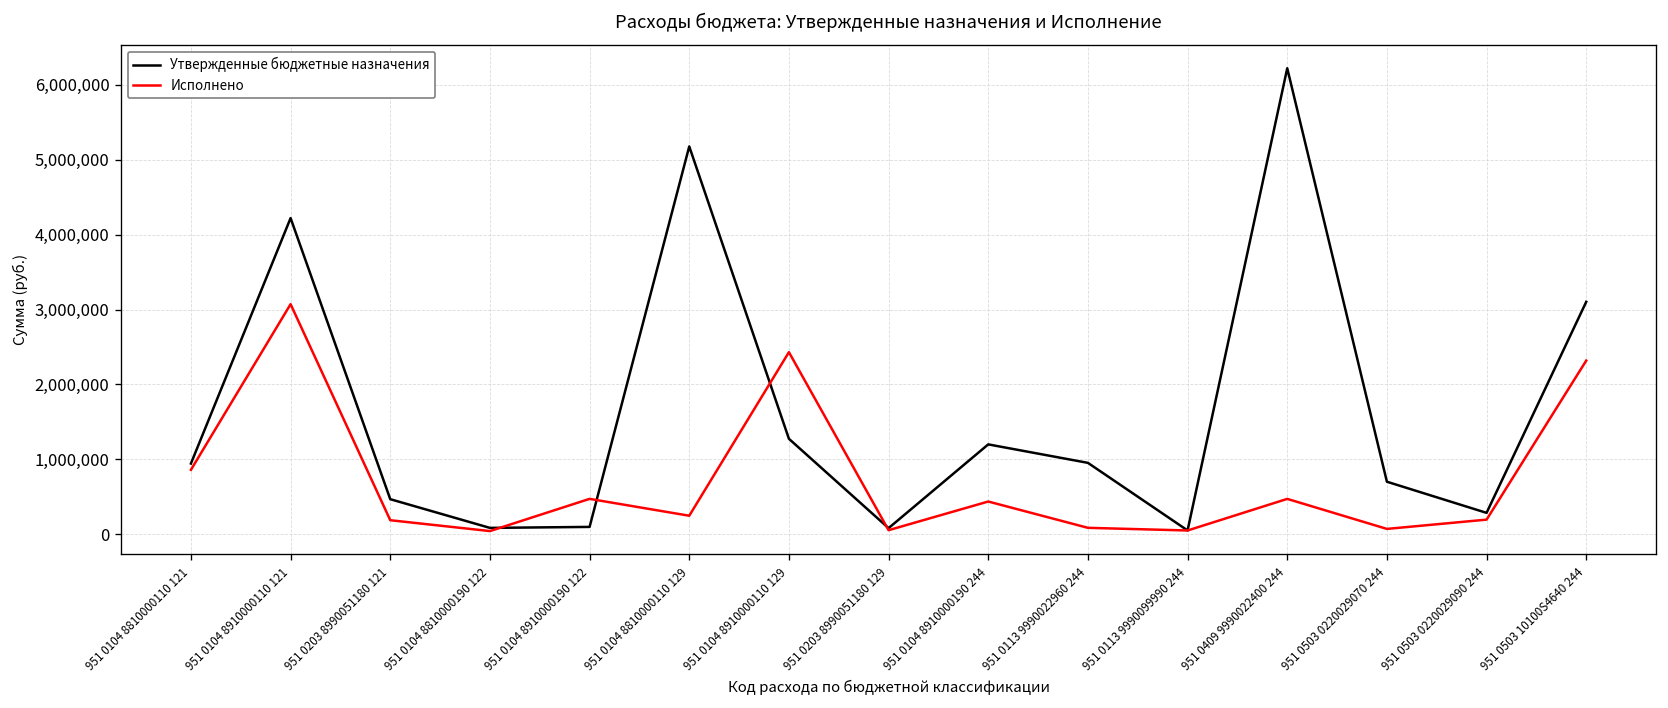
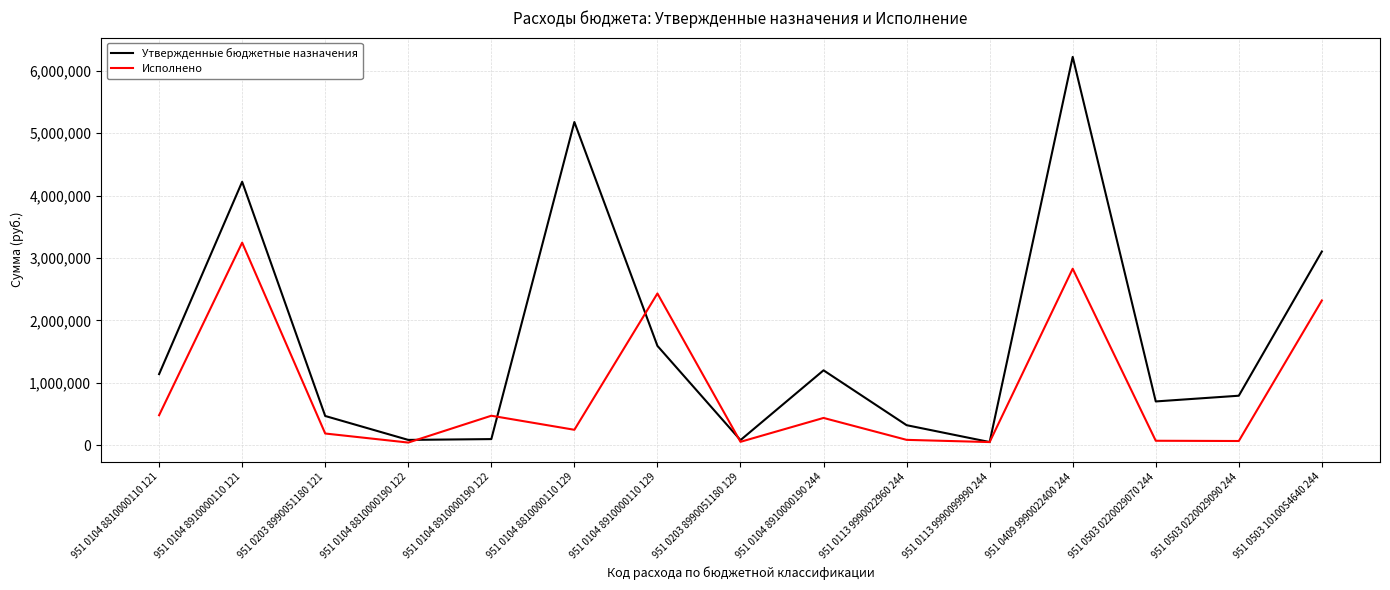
Утвержденные бюджетные назначения, 951 0104 8810000110 121: 900,000 -> 1,100,000
Исполнено, 951 0104 8810000110 121: 900,000 -> 500,000
Исполнено, 951 0104 8910000110 121: 3,100,000 -> 3,200,000
Утвержденные бюджетные назначения, 951 0104 8910000110 129: 1,300,000 -> 1,600,000
Утвержденные бюджетные назначения, 951 0113 9990022960 244: 1,000,000 -> 300,000
Исполнено, 951 0409 9990022400 244: 500,000 -> 2,800,000
Утвержденные бюджетные назначения, 951 0503 0220029090 244: 300,000 -> 800,000
Исполнено, 951 0503 0220029090 244: 200,000 -> 100,000
